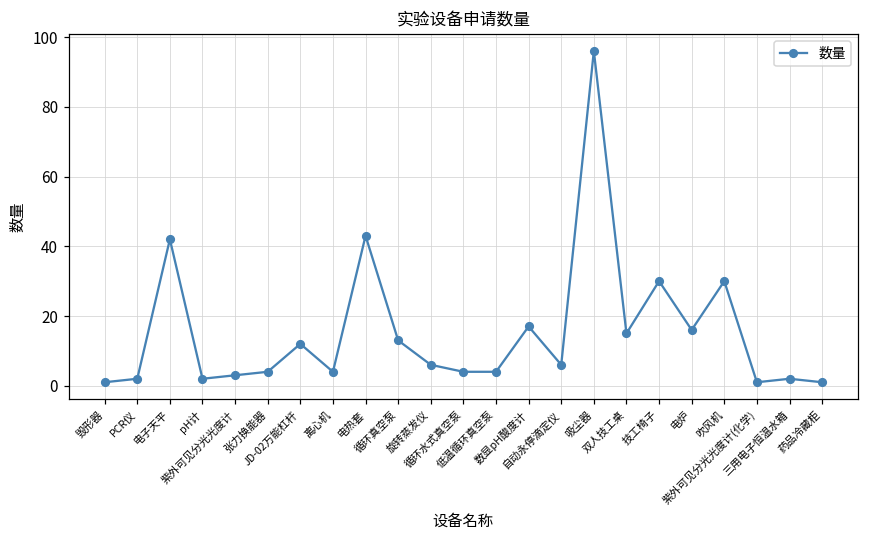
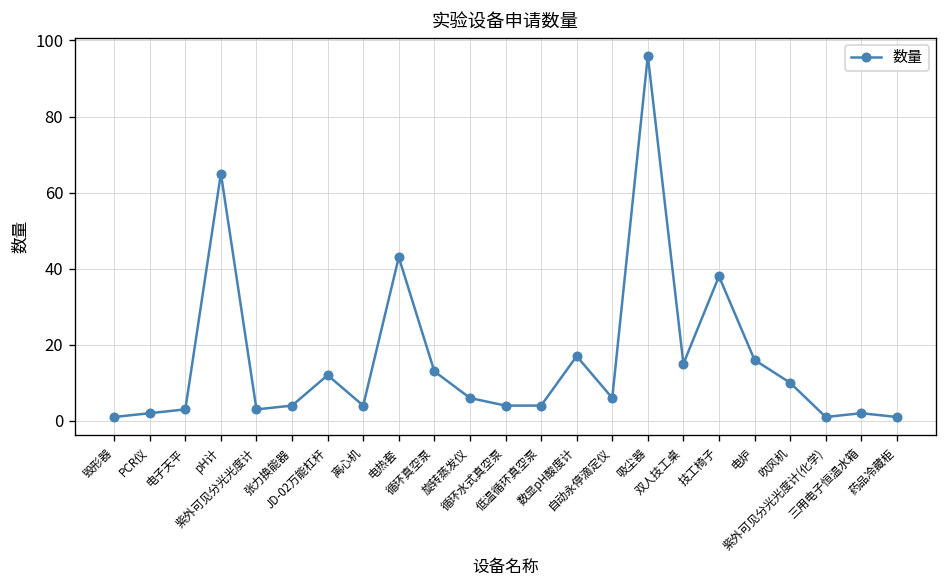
电子天平: 42 -> 3
pH计: 2 -> 65
技工椅子: 30 -> 38
吹风机: 30 -> 10
